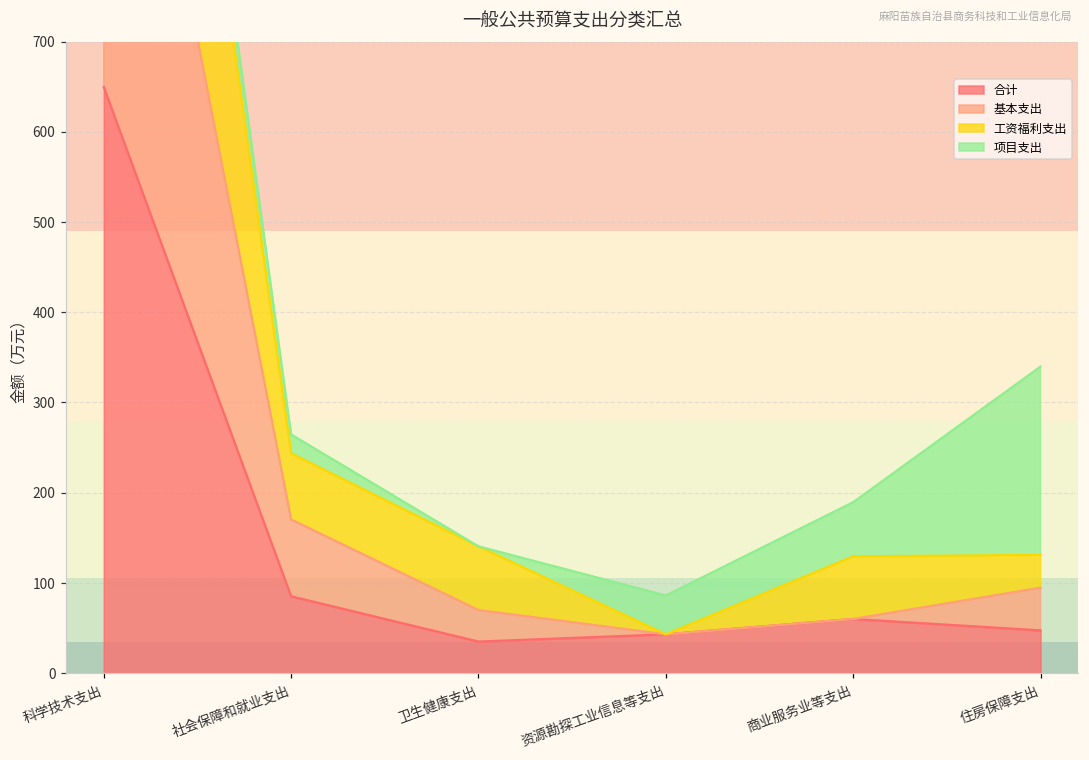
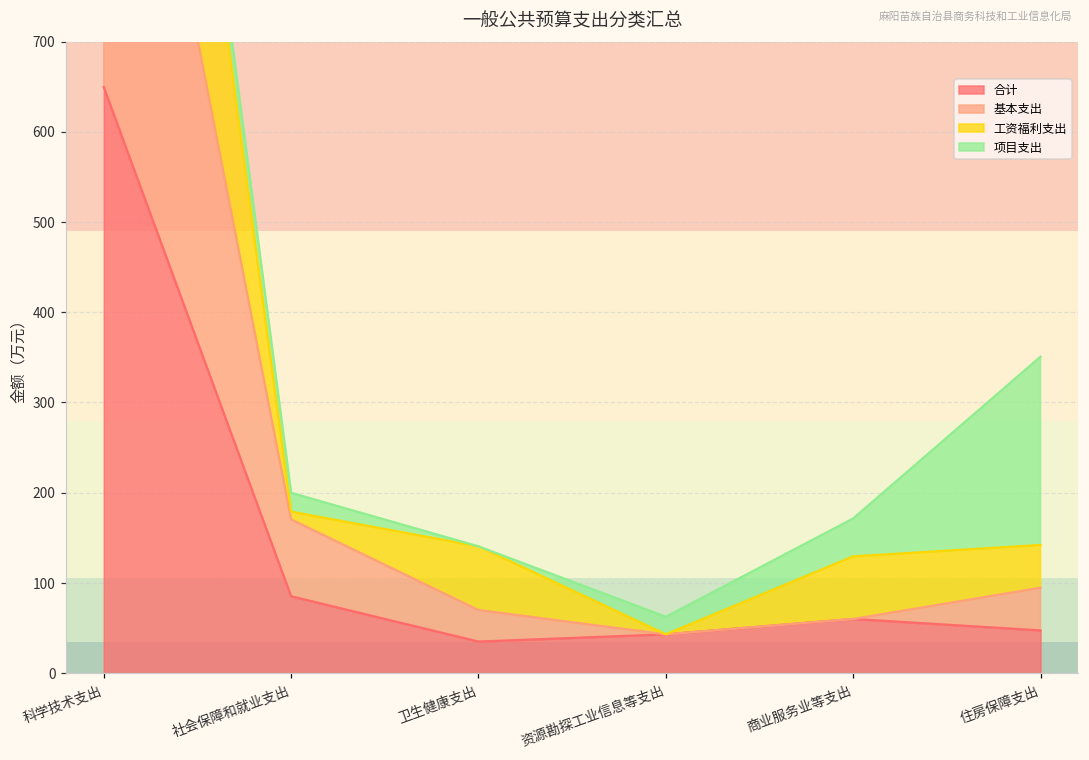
工资福利支出, 社会保障和就业支出: 70 -> 10
项目支出, 资源勘探工业信息等支出: 40 -> 20
项目支出, 商业服务业等支出: 60 -> 40
工资福利支出, 住房保障支出: 40 -> 50
